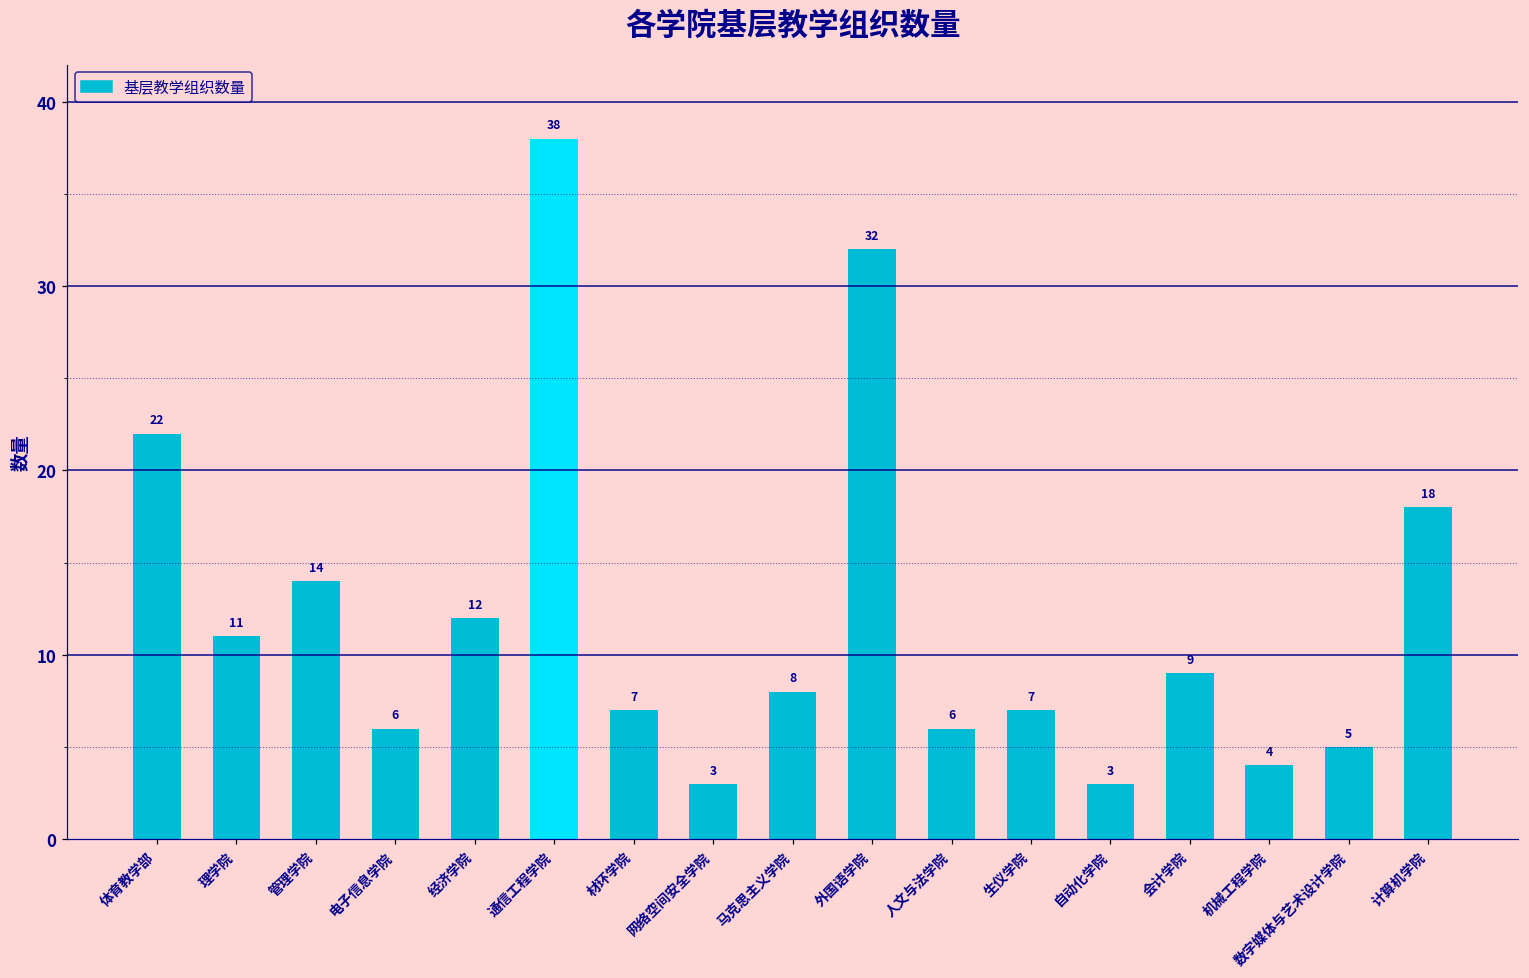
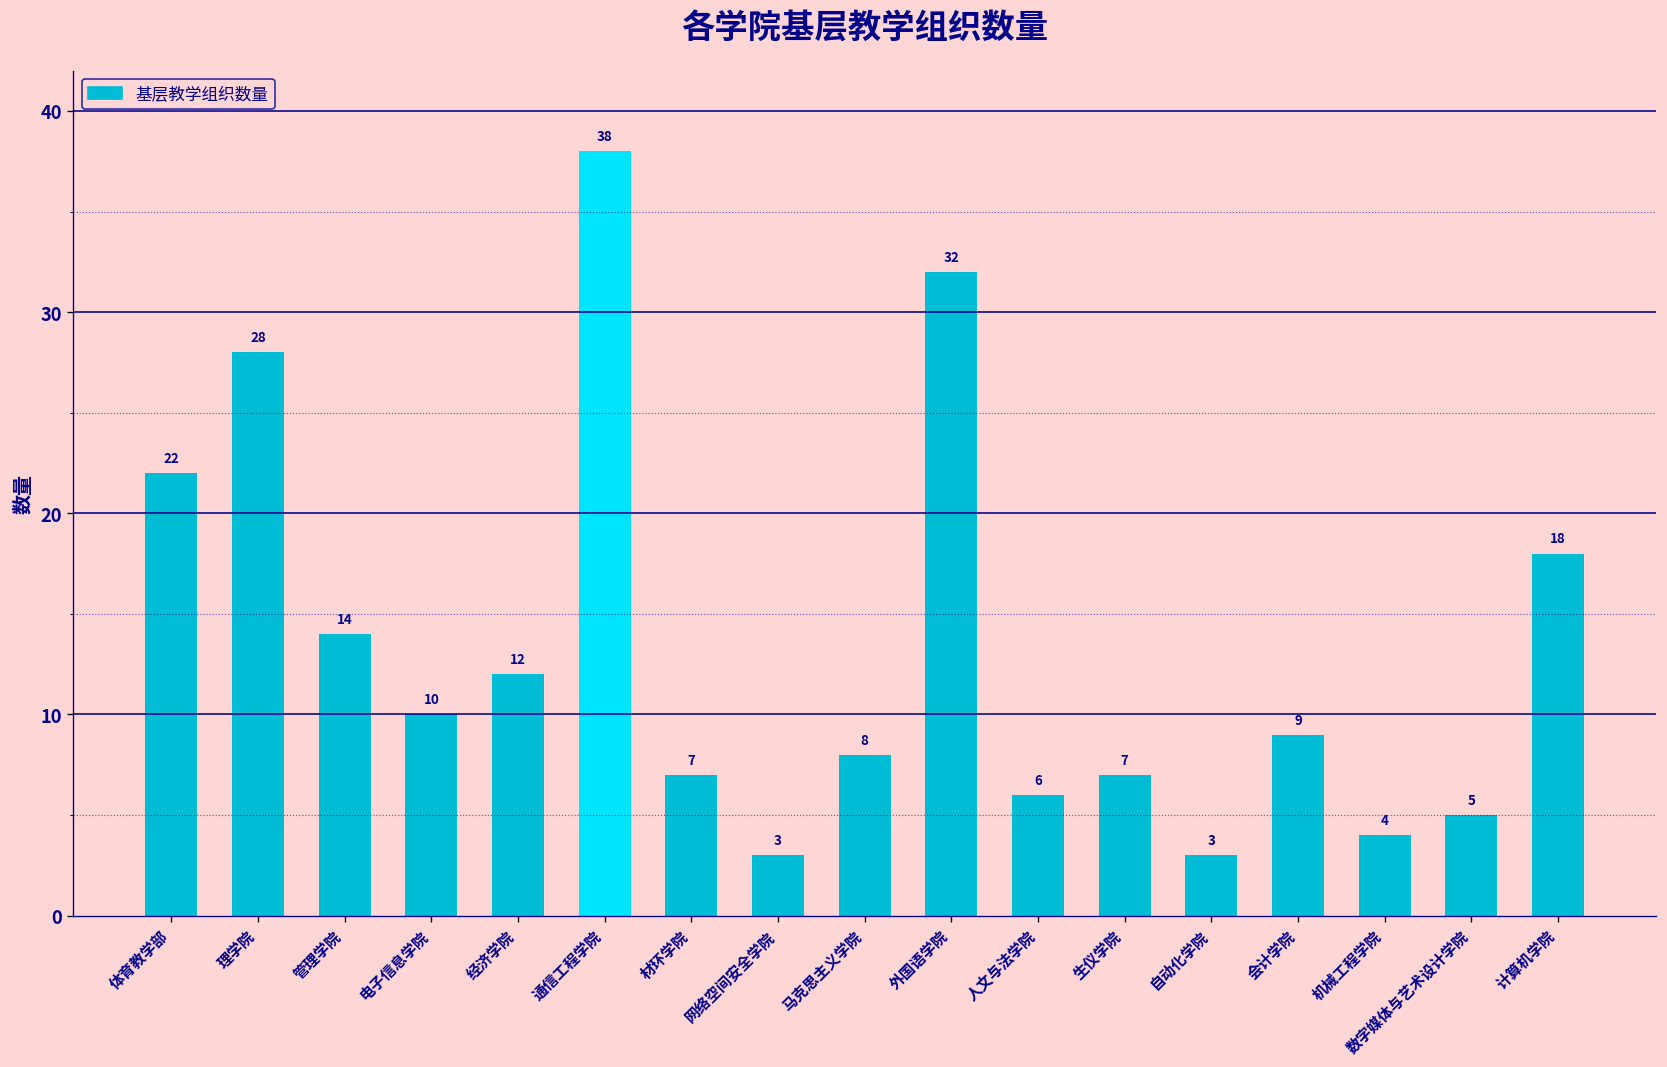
理学院: 11 -> 28
电子信息学院: 6 -> 10
